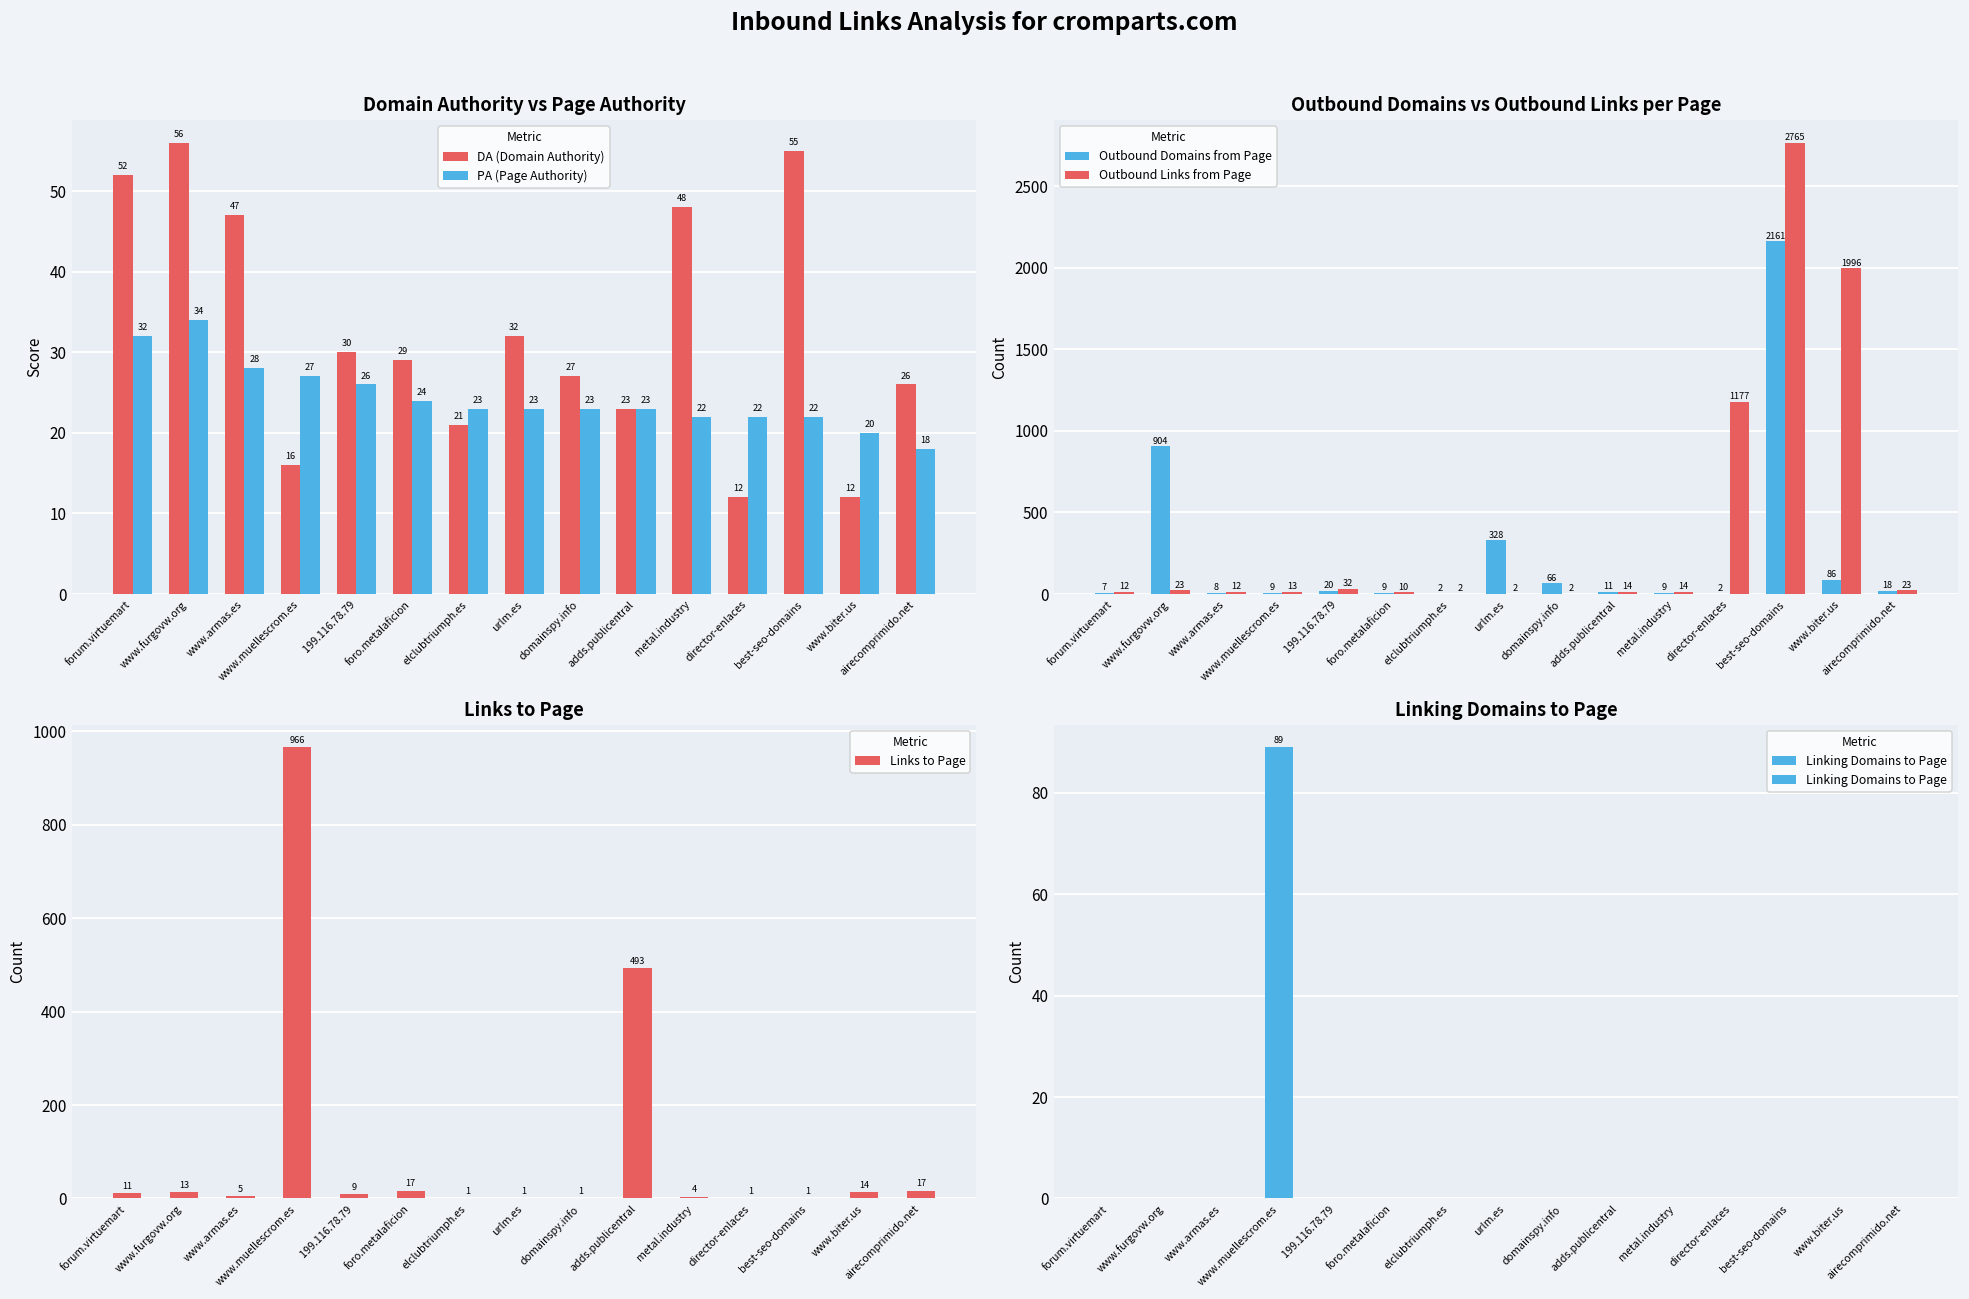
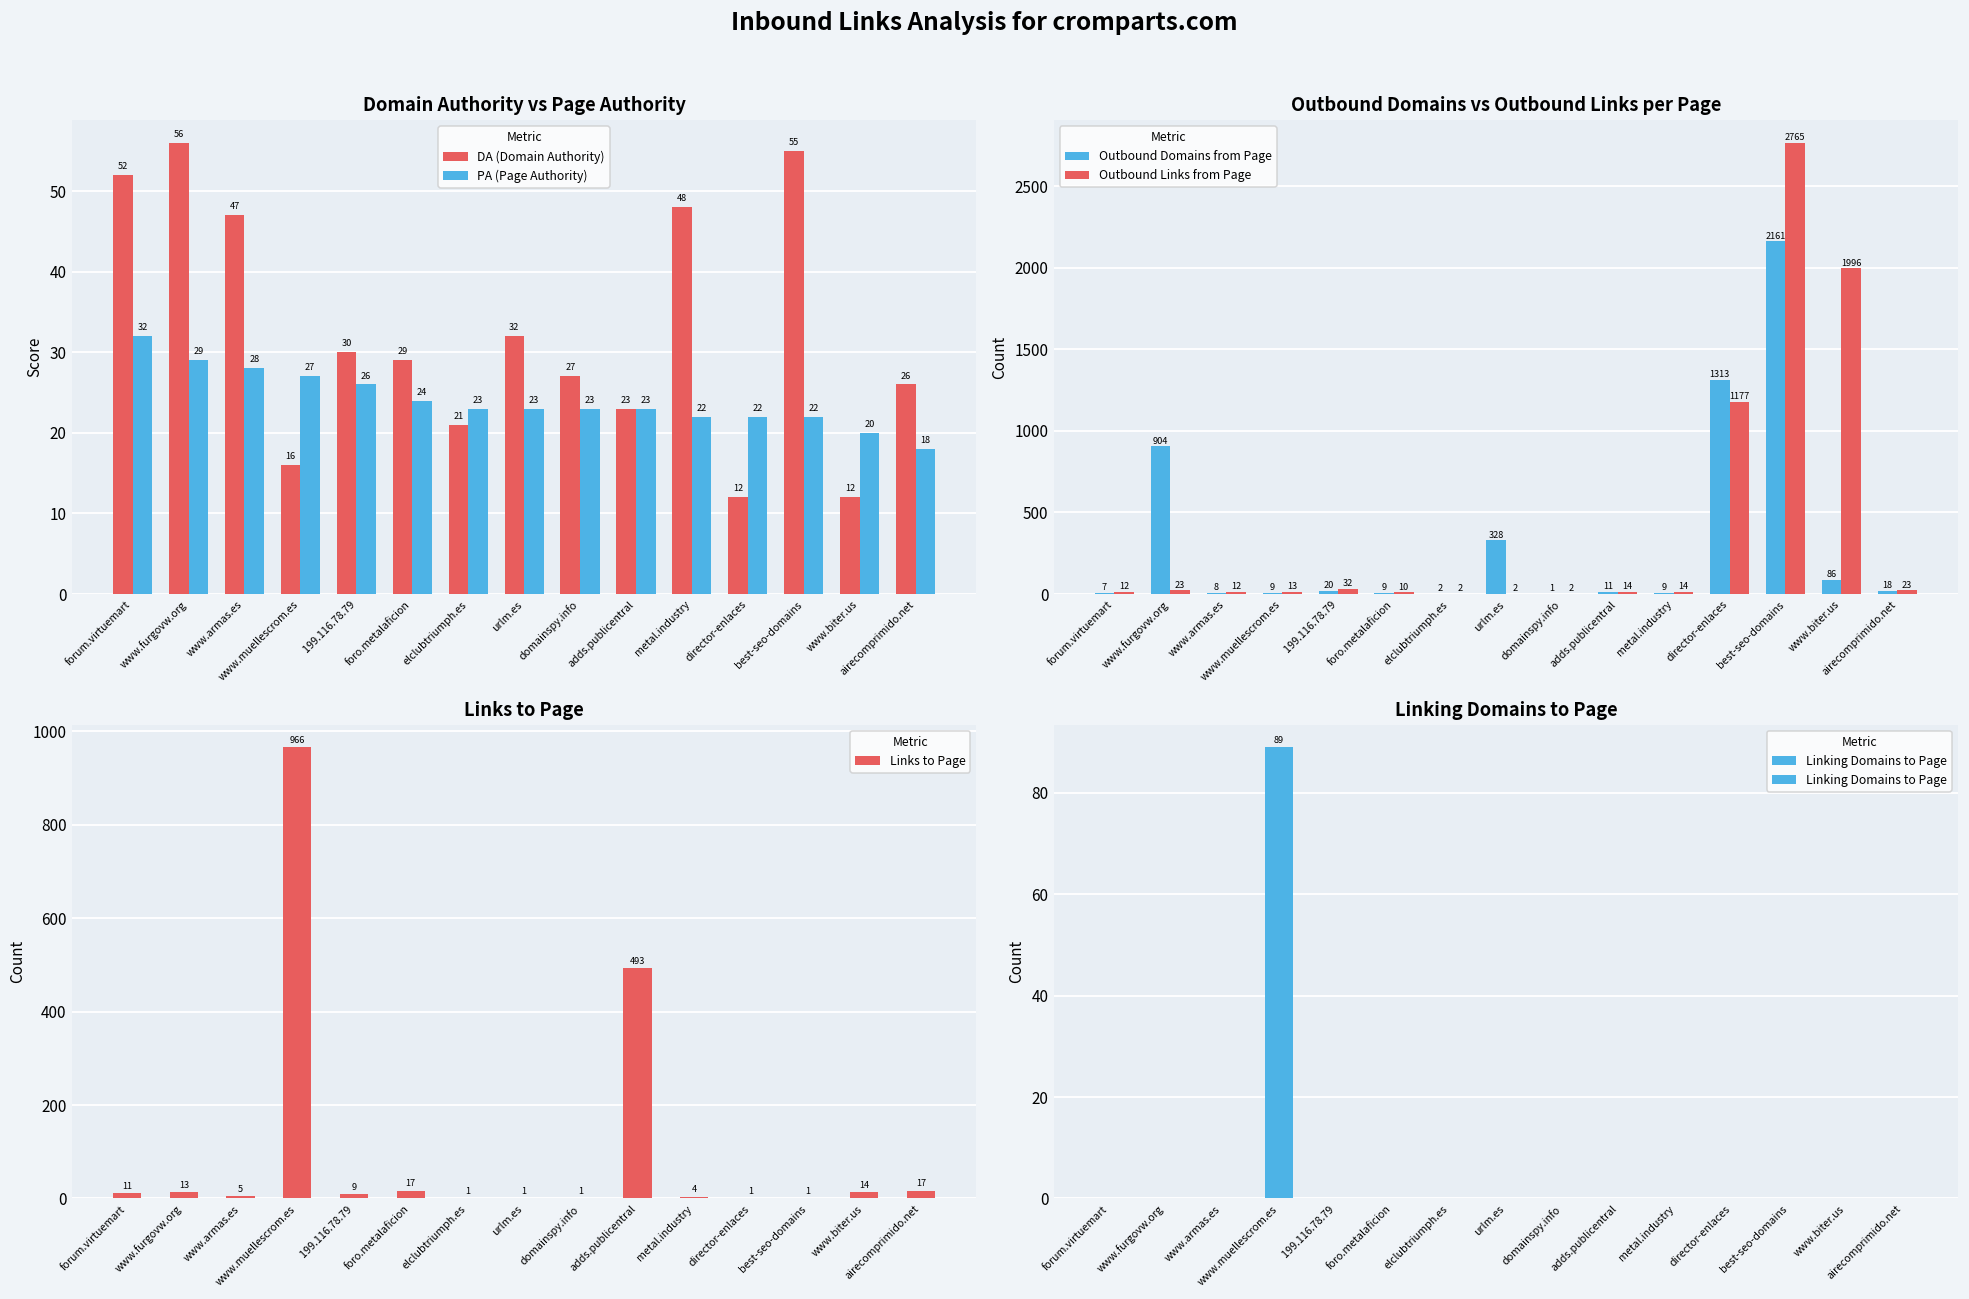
Domain Authority vs Page Authority, PA (Page Authority), www.furgovw.org: 34 -> 29
Outbound Domains vs Outbound Links per Page, Outbound Domains from Page, domainspy.info: 66 -> 1
Outbound Domains vs Outbound Links per Page, Outbound Domains from Page, director-enlaces: 2 -> 1313
